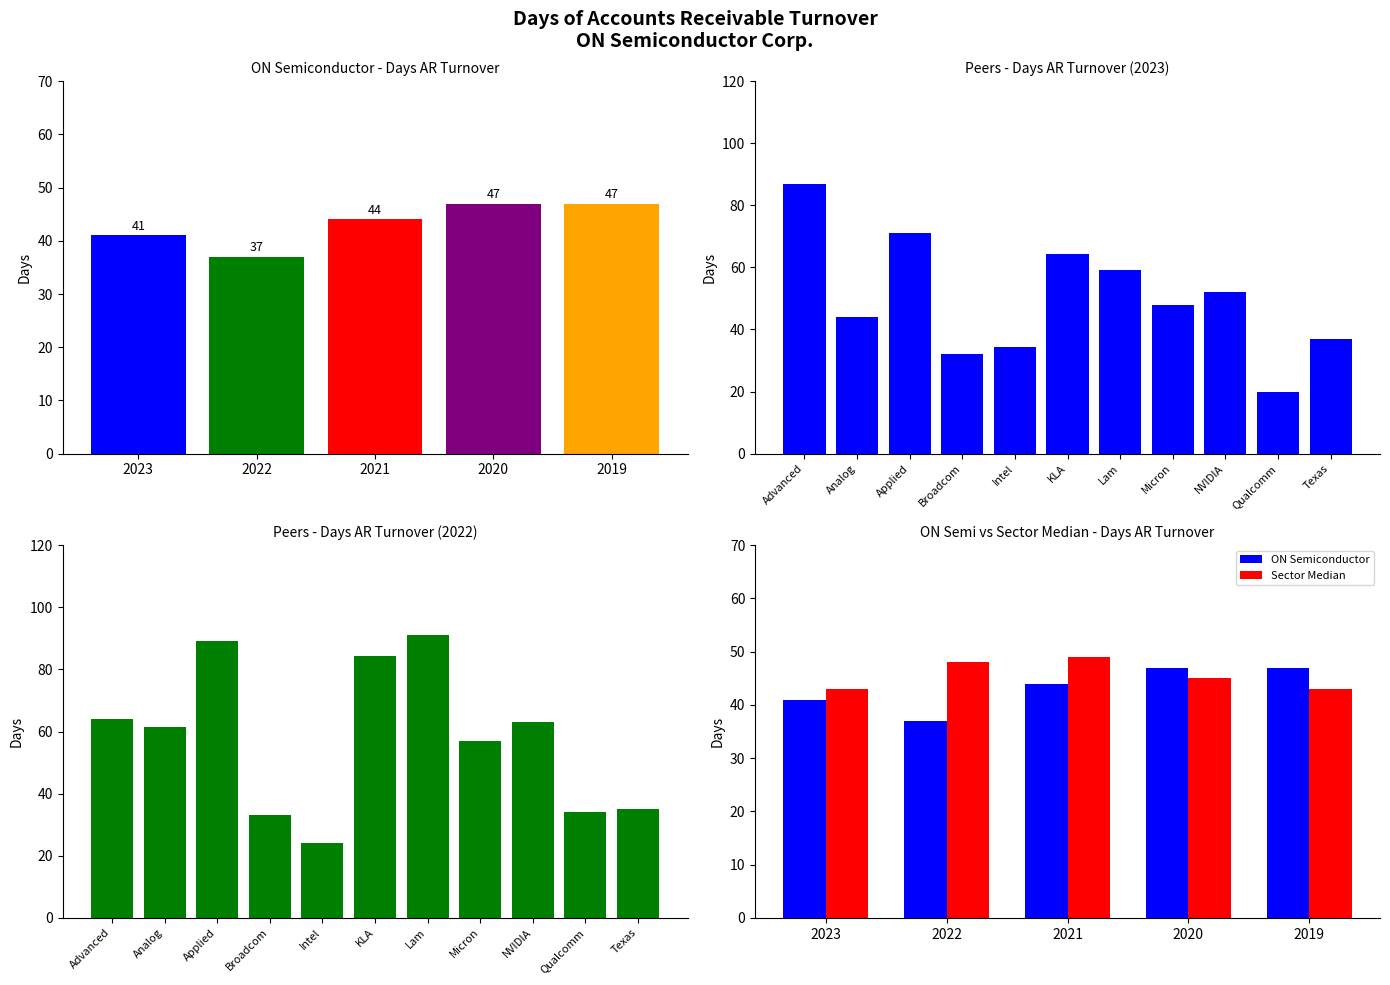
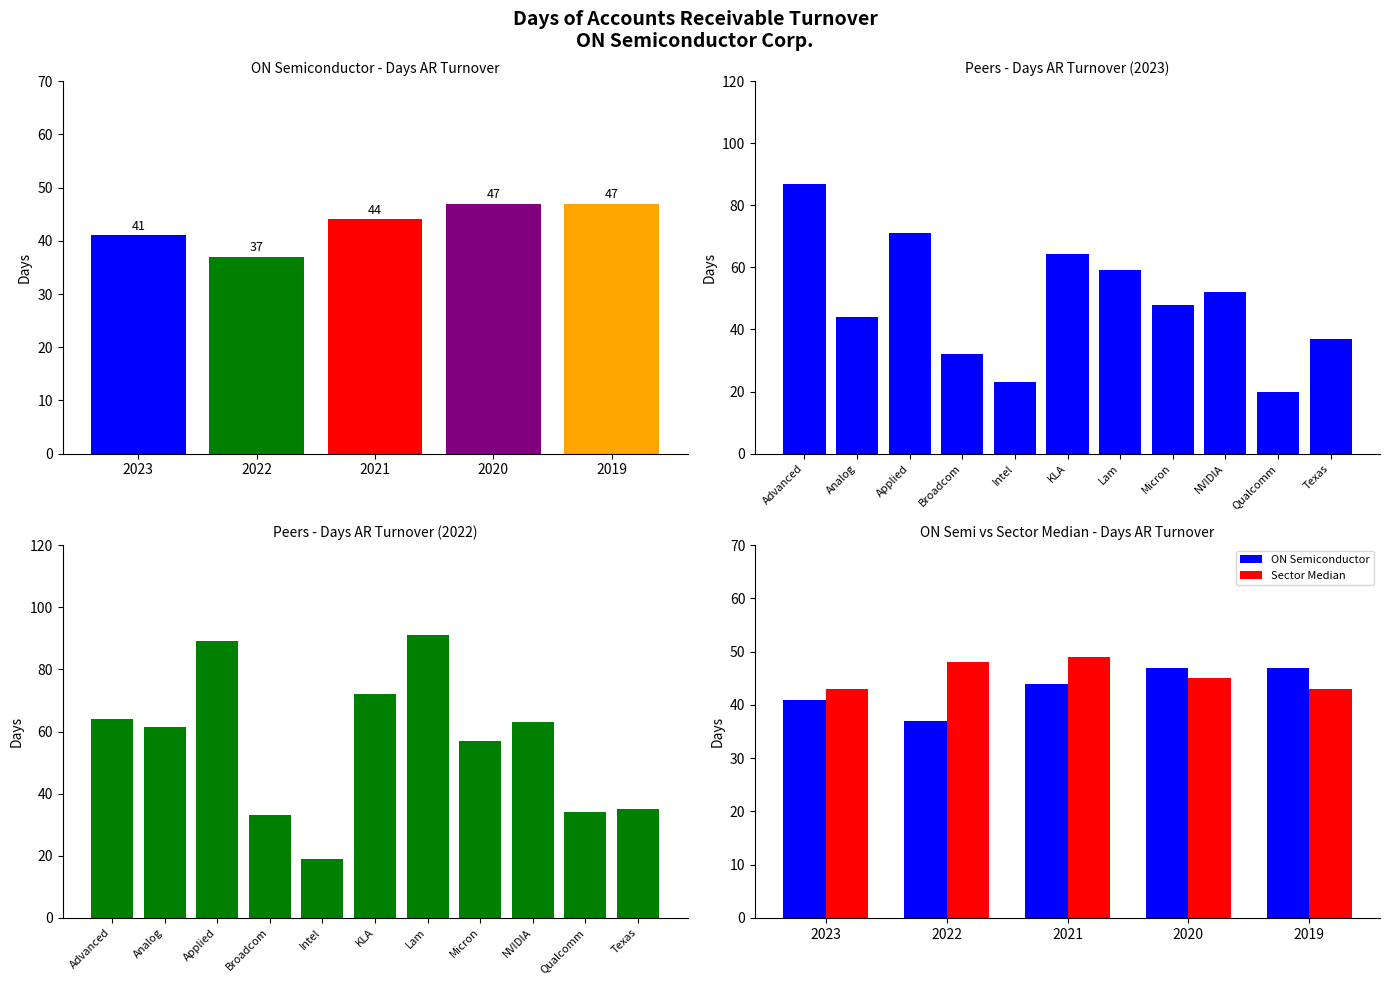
Peers - Days AR Turnover (2023), Intel: 34 -> 23
Peers - Days AR Turnover (2022), Intel: 24 -> 19
Peers - Days AR Turnover (2022), KLA: 84 -> 72
